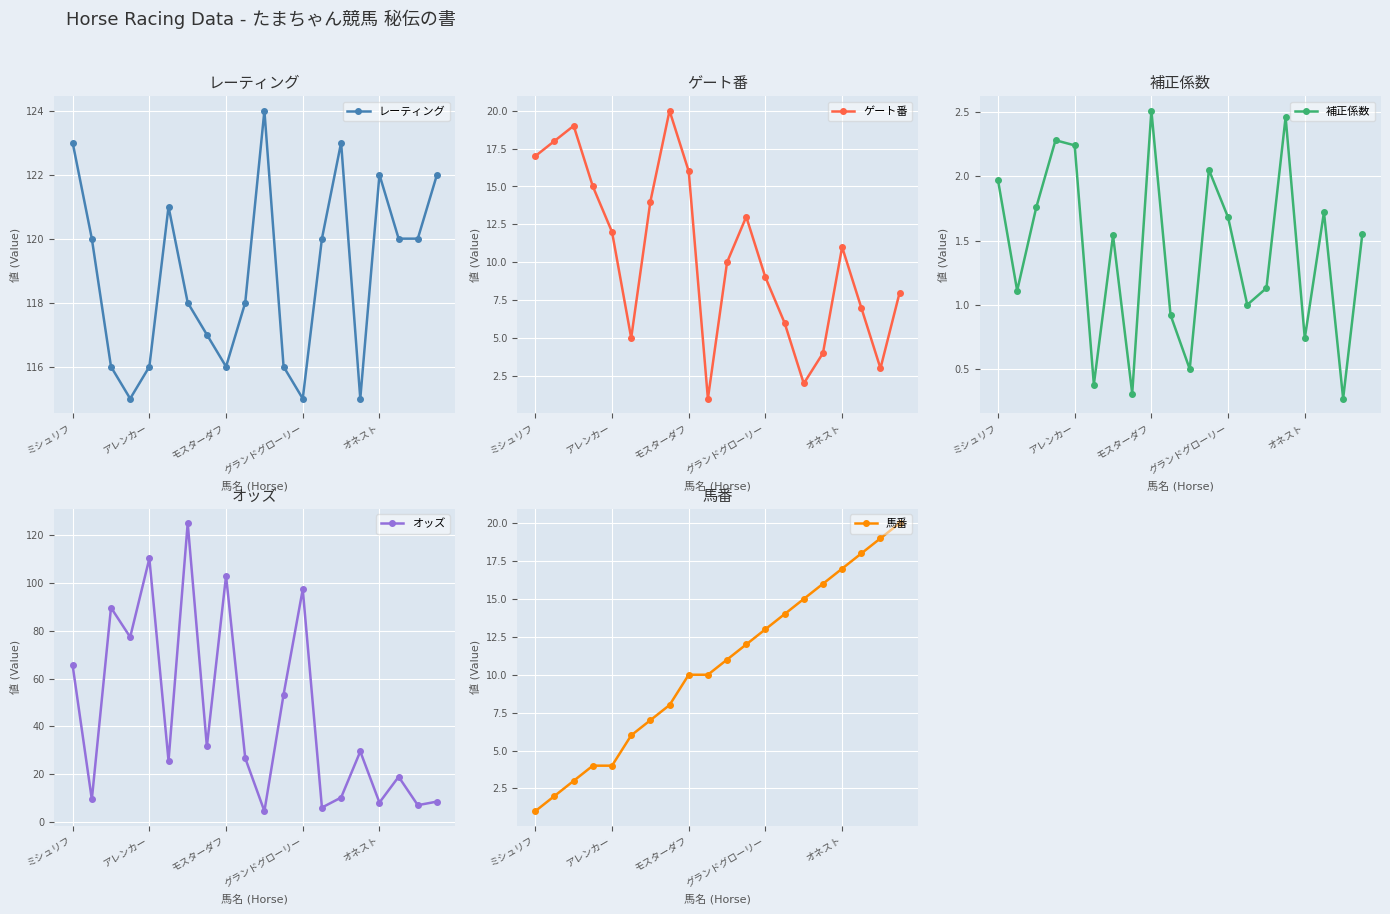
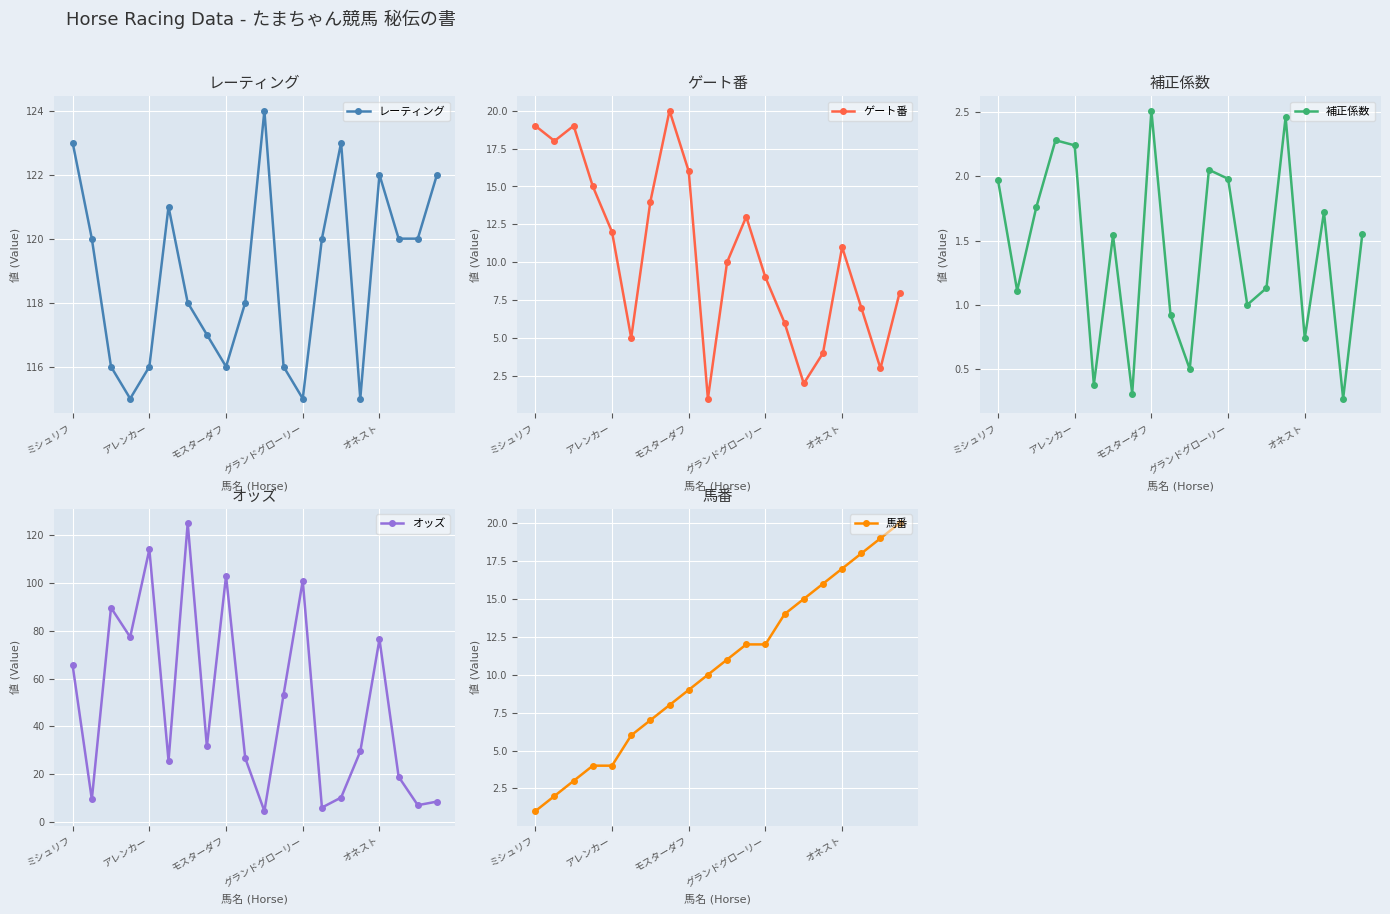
ゲート番, ミシュリフ: 17 -> 19
補正係数, グランドグローリー: 1.68 -> 1.98
オッズ, アレンカー: 110 -> 114
オッズ, グランドグローリー: 97 -> 101
オッズ, オネスト: 8 -> 77
馬番, モスターダフ: 10 -> 9
馬番, グランドグローリー: 13 -> 12
